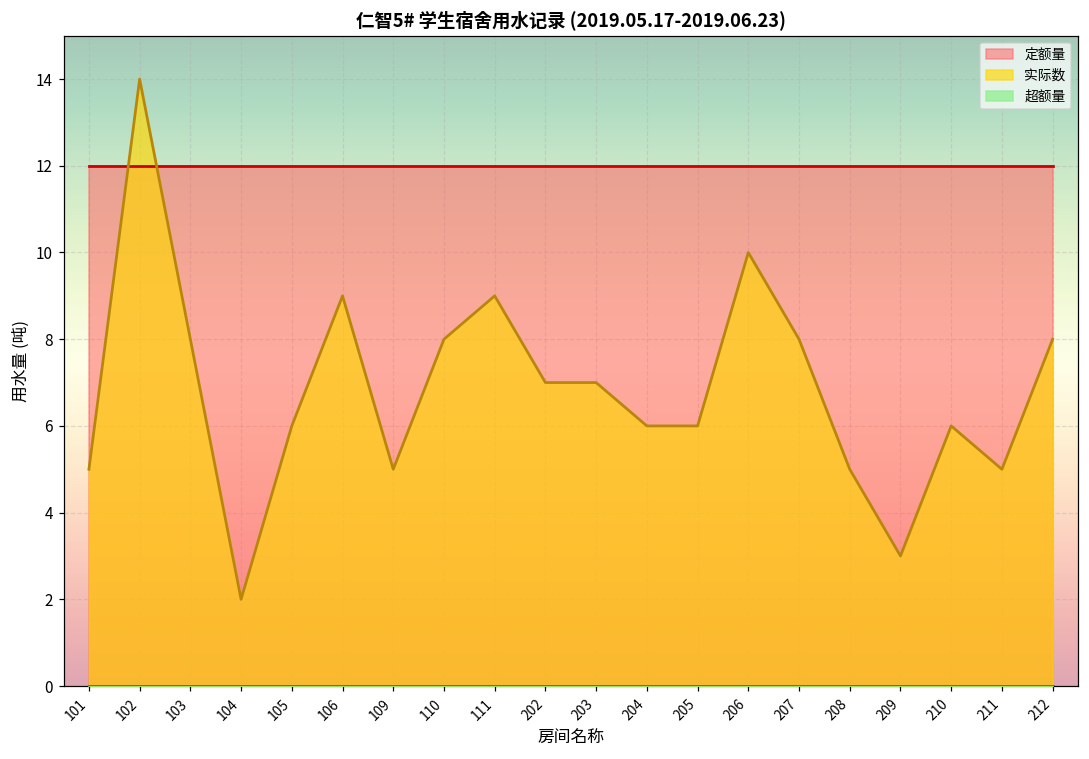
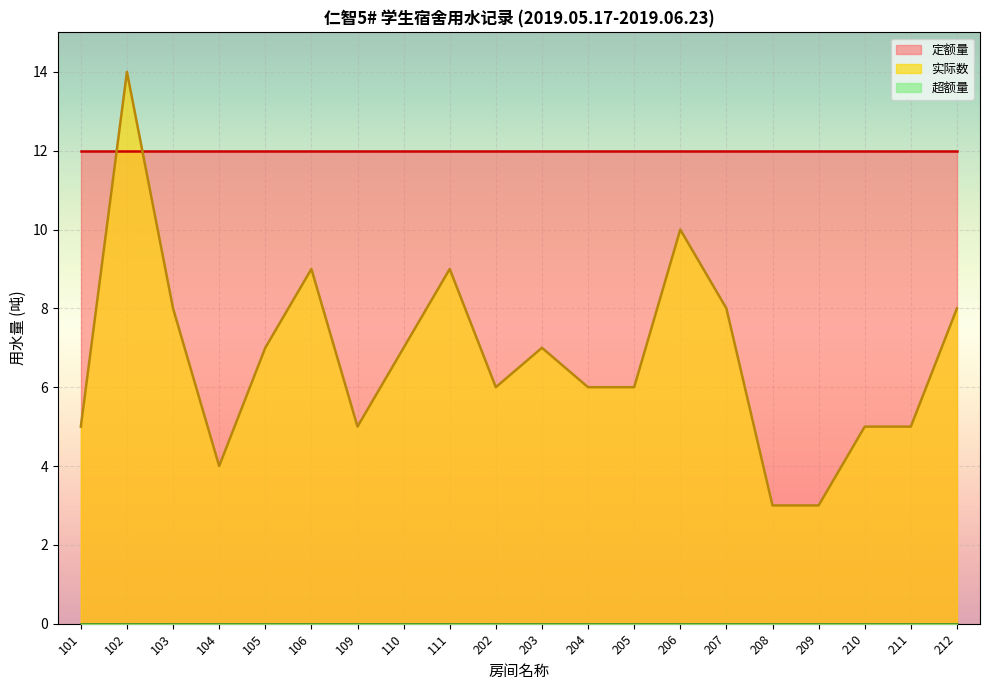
实际数, 104: 2 -> 4
实际数, 105: 6 -> 7
实际数, 110: 8 -> 7
实际数, 202: 7 -> 6
实际数, 208: 5 -> 3
实际数, 210: 6 -> 5
